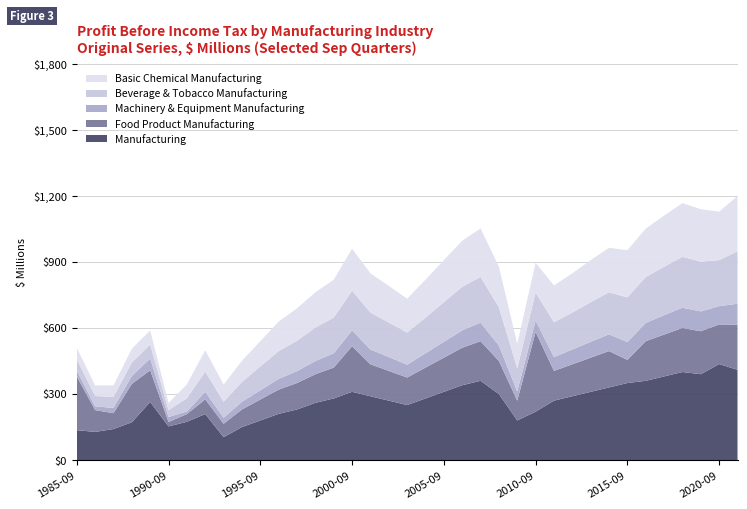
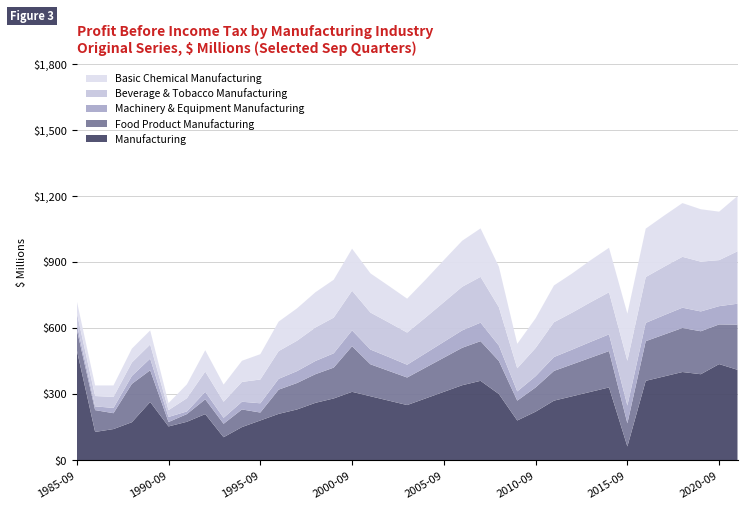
Manufacturing, 1985-09: $140 -> $500
Food Product Manufacturing, 1985-09: $240 -> $90
Food Product Manufacturing, 1995-09: $100 -> $40
Food Product Manufacturing, 2010-09: $360 -> $110
Manufacturing, 2015-09: $350 -> $60
